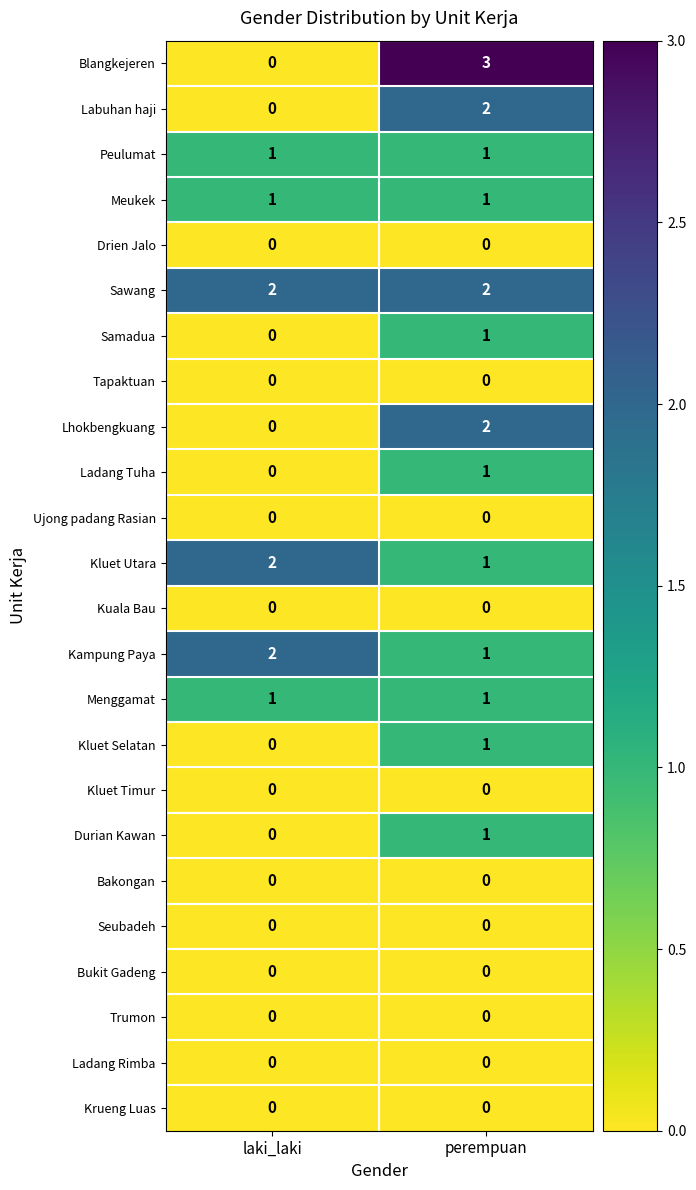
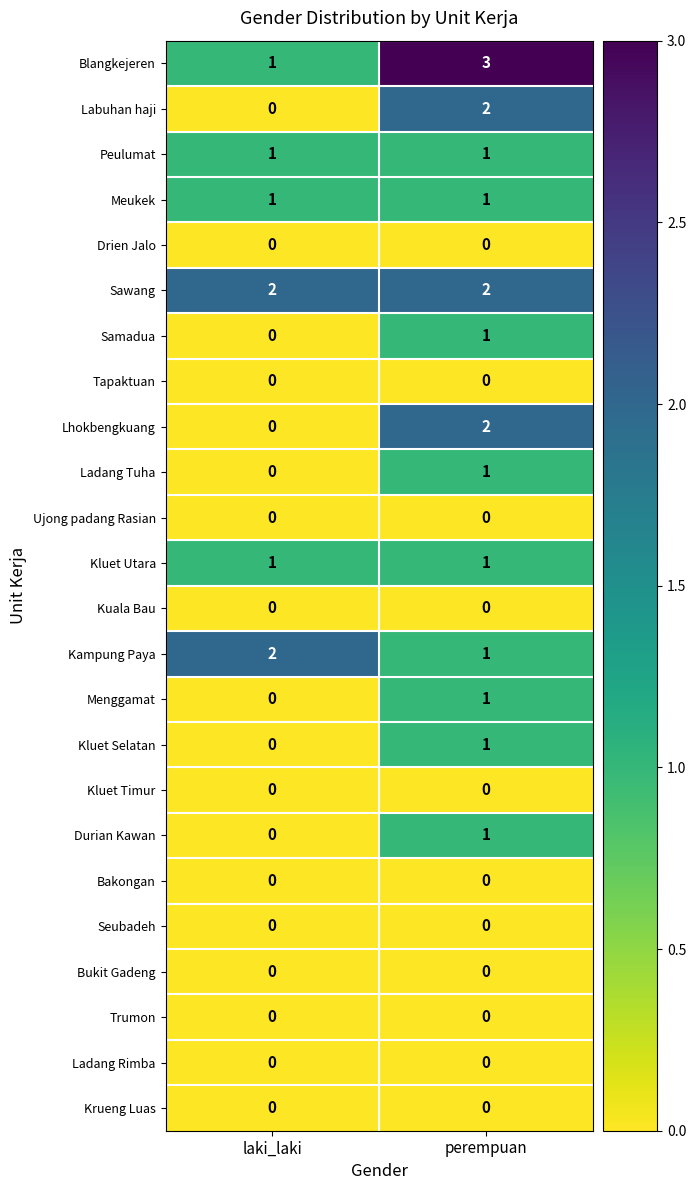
Blangkejeren, laki_laki: 0 -> 1
Kluet Utara, laki_laki: 2 -> 1
Menggamat, laki_laki: 1 -> 0
